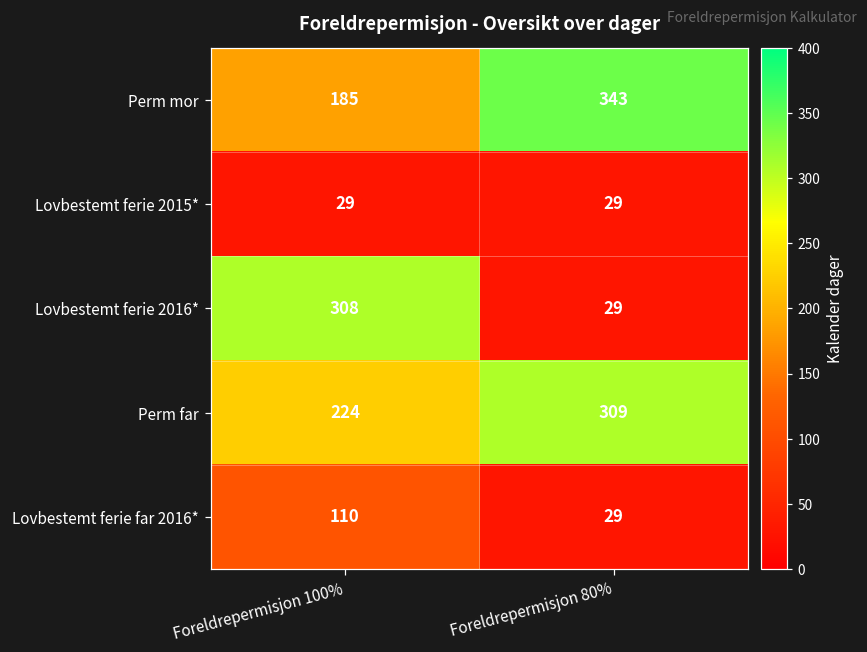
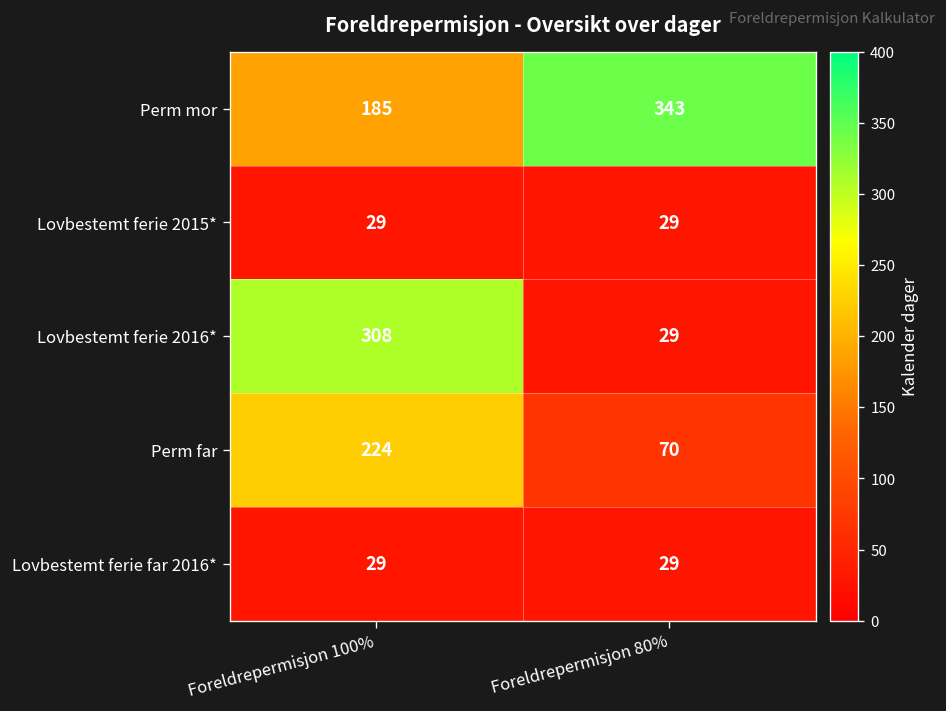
Perm far, Foreldrepermisjon 80%: 309 -> 70
Lovbestemt ferie far 2016*, Foreldrepermisjon 100%: 110 -> 29
